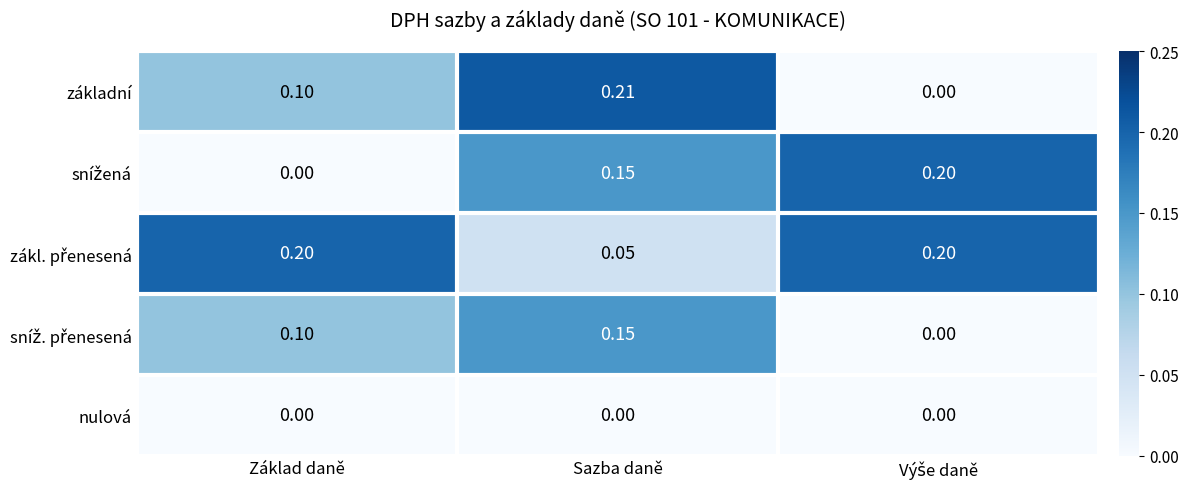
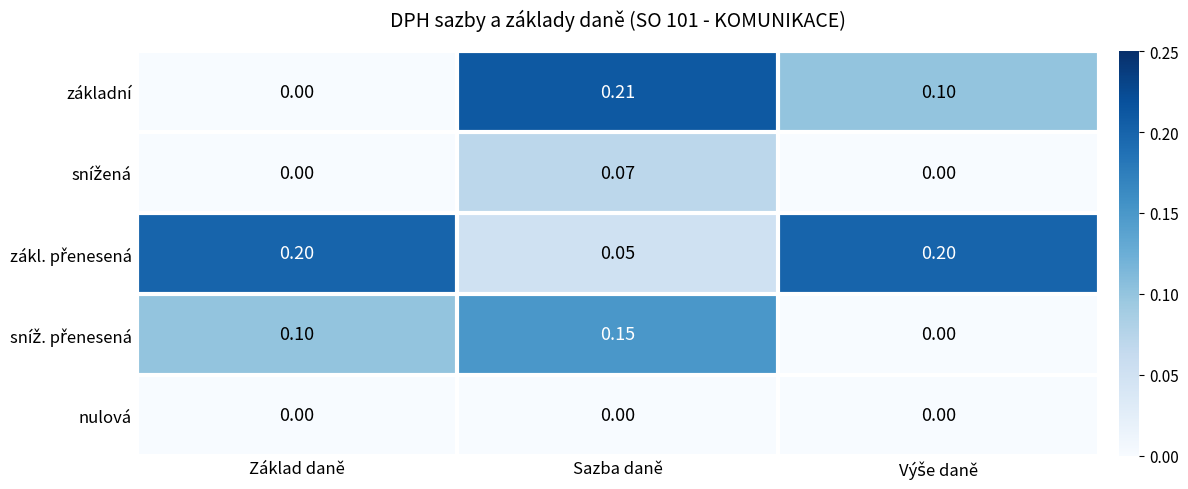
základní, Základ daně: 0.10 -> 0.00
základní, Výše daně: 0.00 -> 0.10
snížená, Sazba daně: 0.15 -> 0.07
snížená, Výše daně: 0.20 -> 0.00
